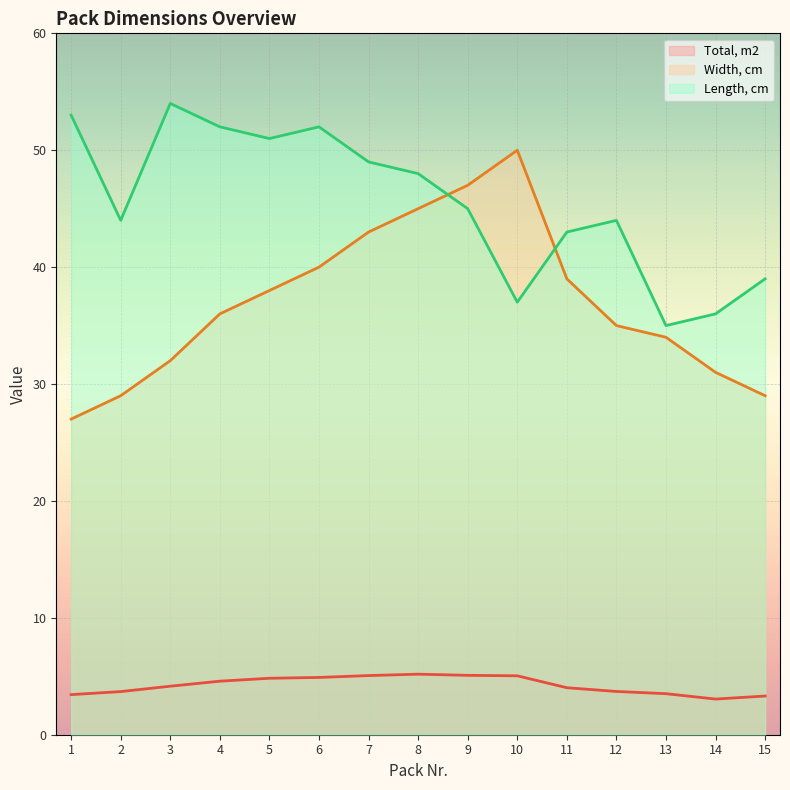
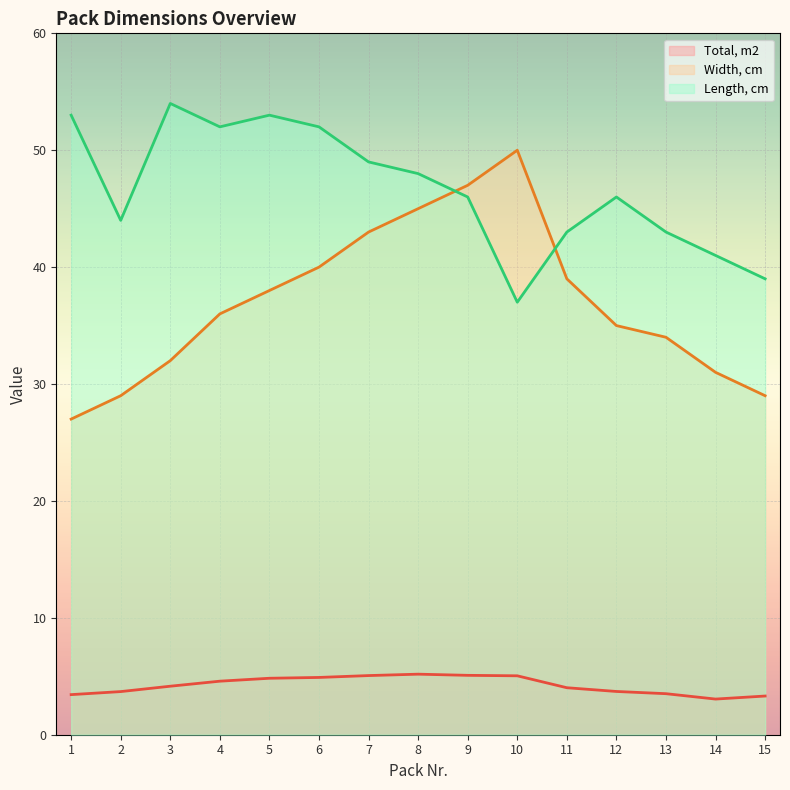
Length, cm, 5: 51 -> 53
Length, cm, 9: 45 -> 46
Length, cm, 12: 44 -> 46
Length, cm, 13: 35 -> 43
Length, cm, 14: 36 -> 41
